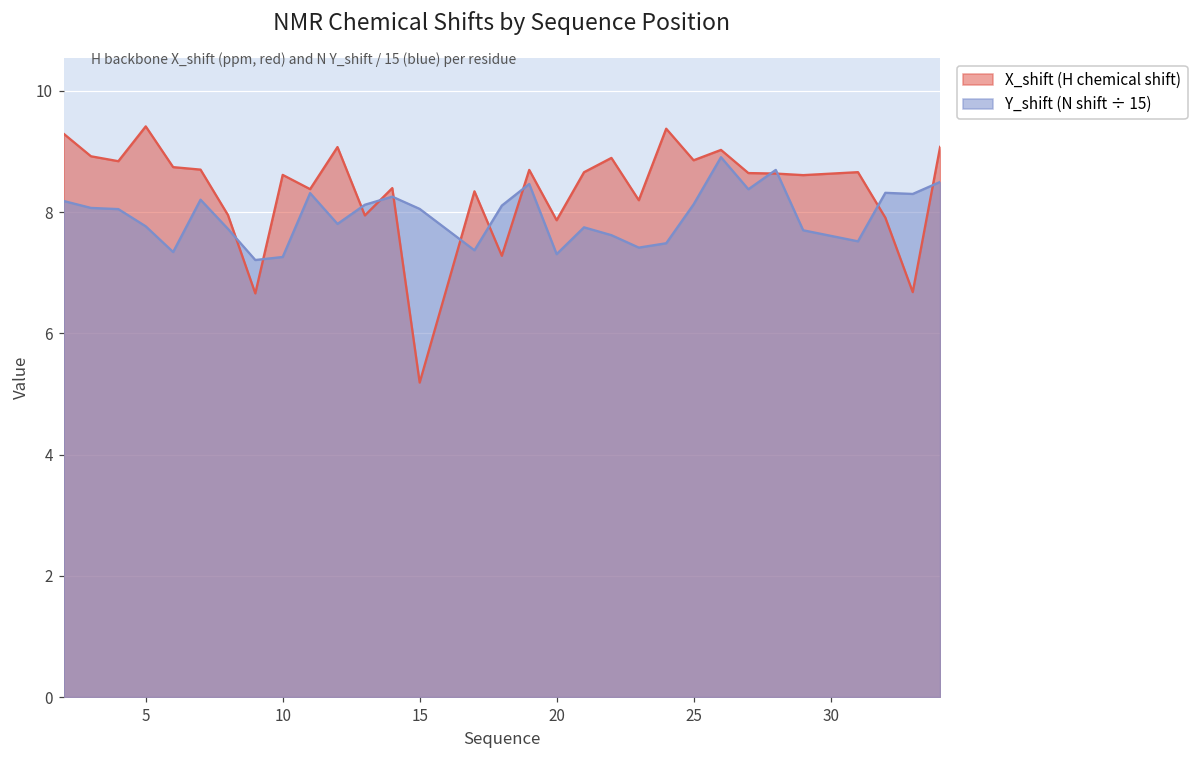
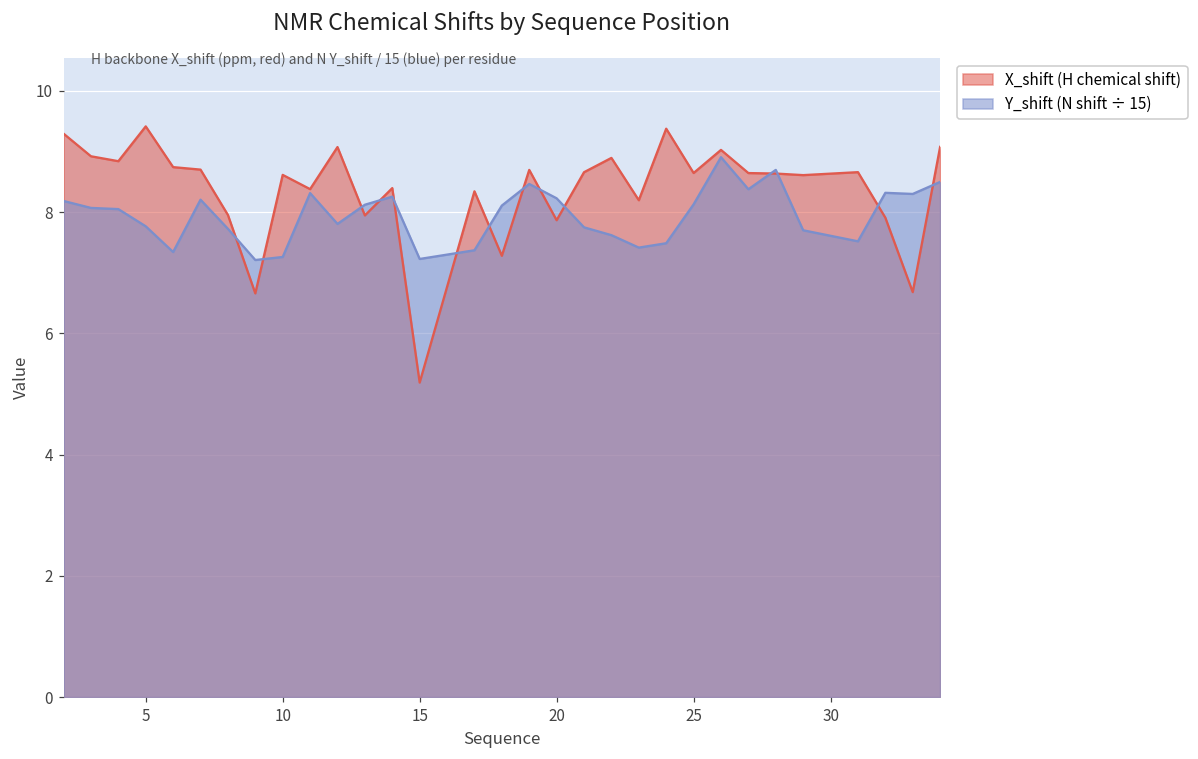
Y_shift (N shift ÷ 15), 15: 8.1 -> 7.2
Y_shift (N shift ÷ 15), 20: 7.3 -> 8.2
X_shift (H chemical shift), 25: 8.9 -> 8.6
